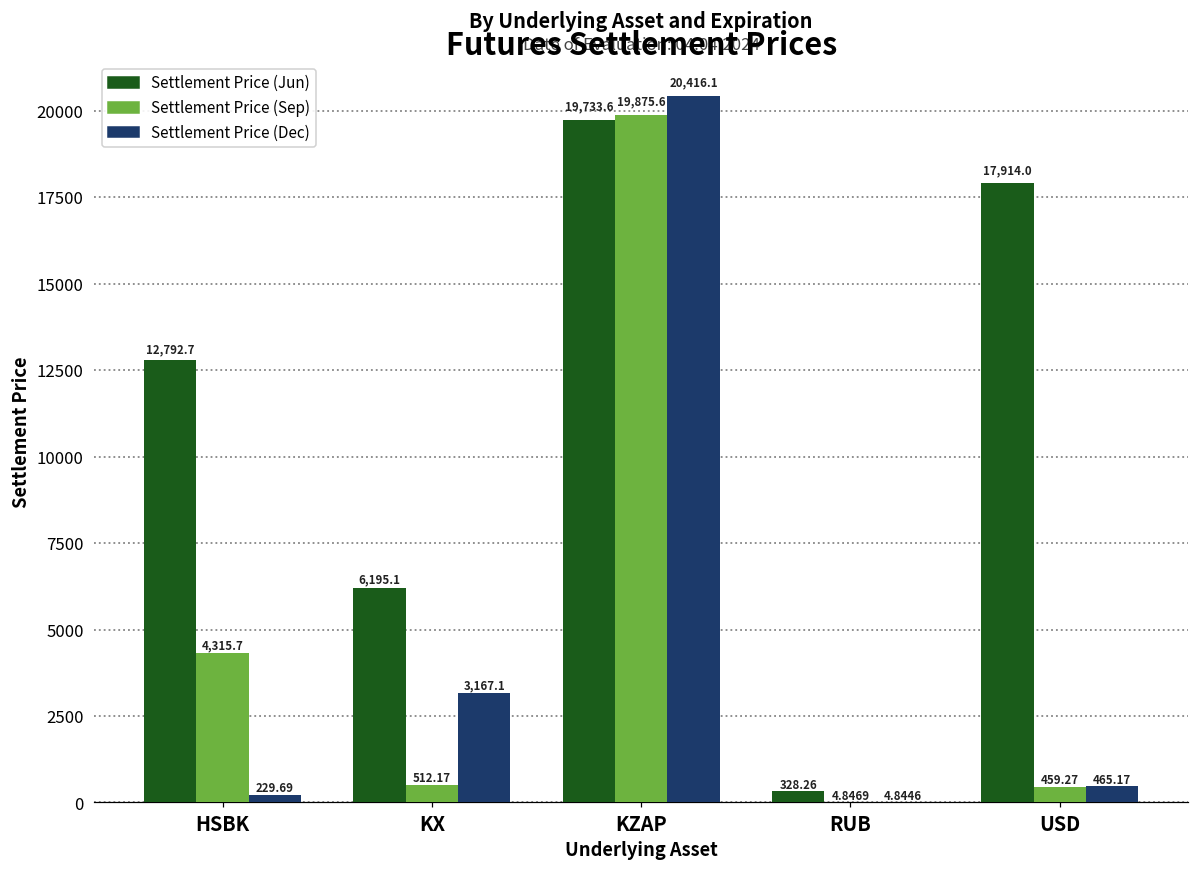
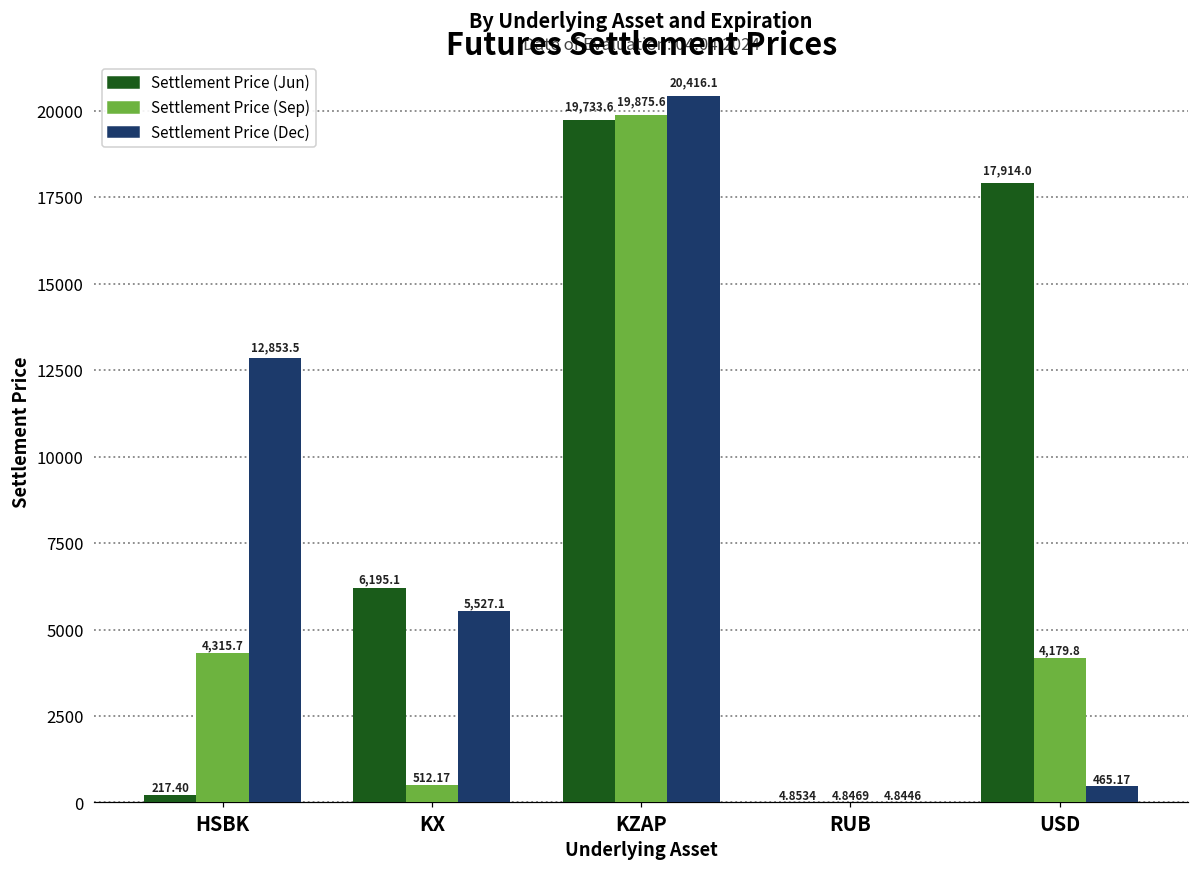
Settlement Price (Jun), HSBK: 12,792.7 -> 217.40
Settlement Price (Dec), HSBK: 229.69 -> 12,853.5
Settlement Price (Dec), KX: 3,167.1 -> 5,527.1
Settlement Price (Jun), RUB: 328.26 -> 4.8534
Settlement Price (Sep), USD: 459.27 -> 4,179.8
